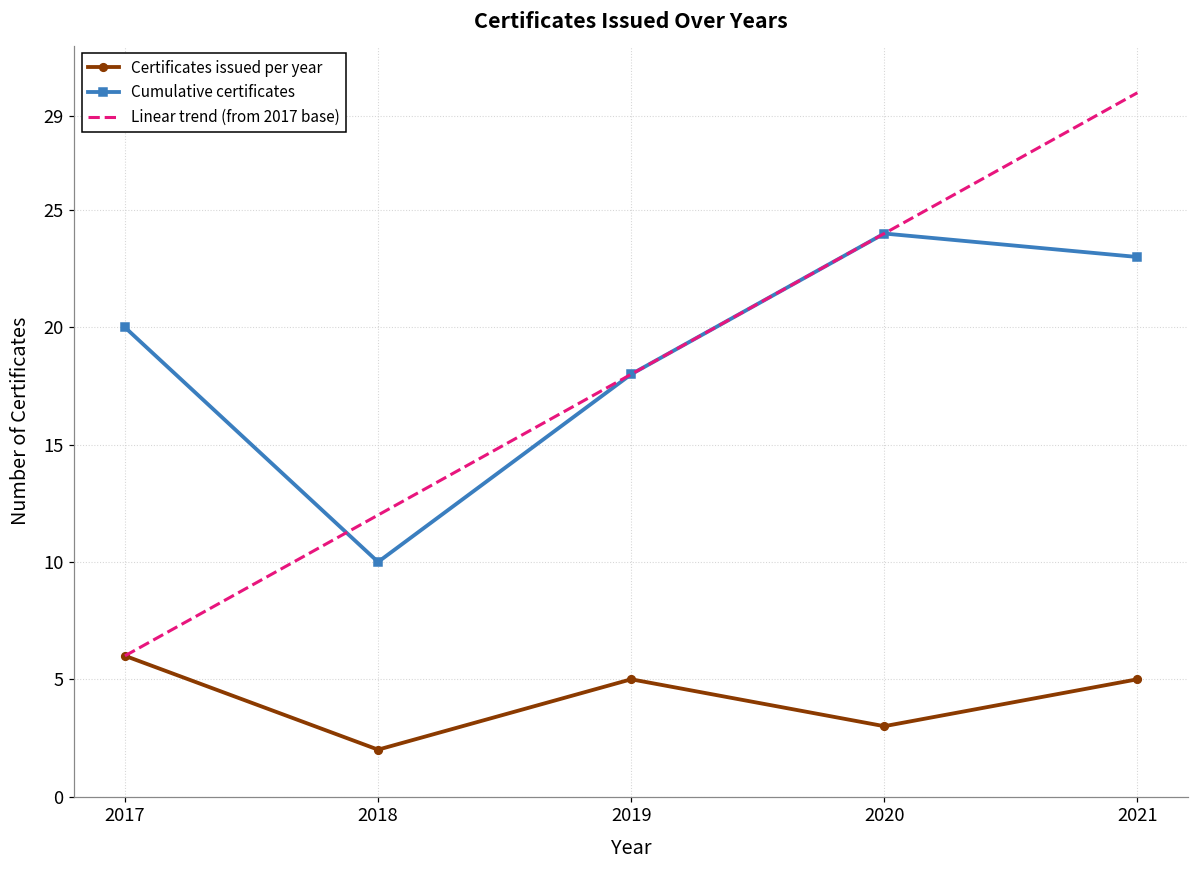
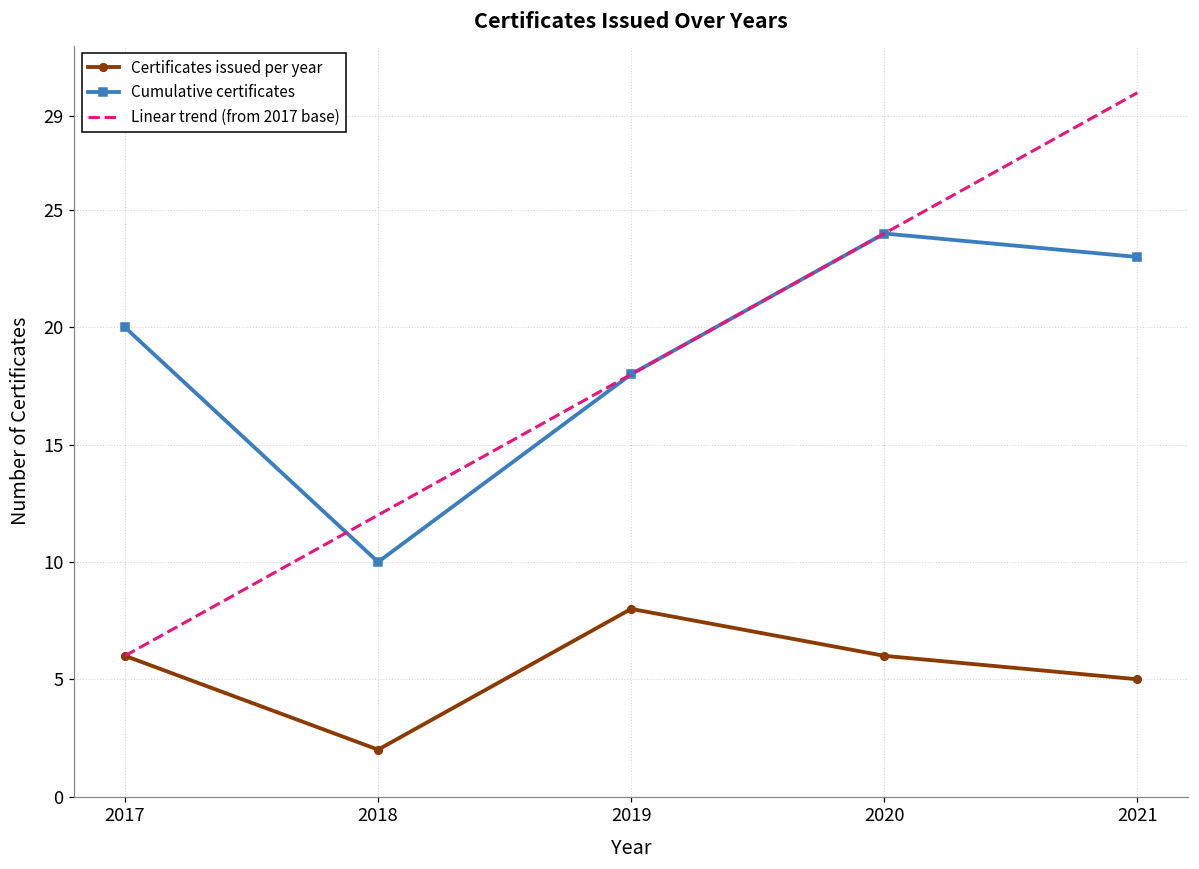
Certificates issued per year, 2019: 5 -> 8
Certificates issued per year, 2020: 3 -> 6
